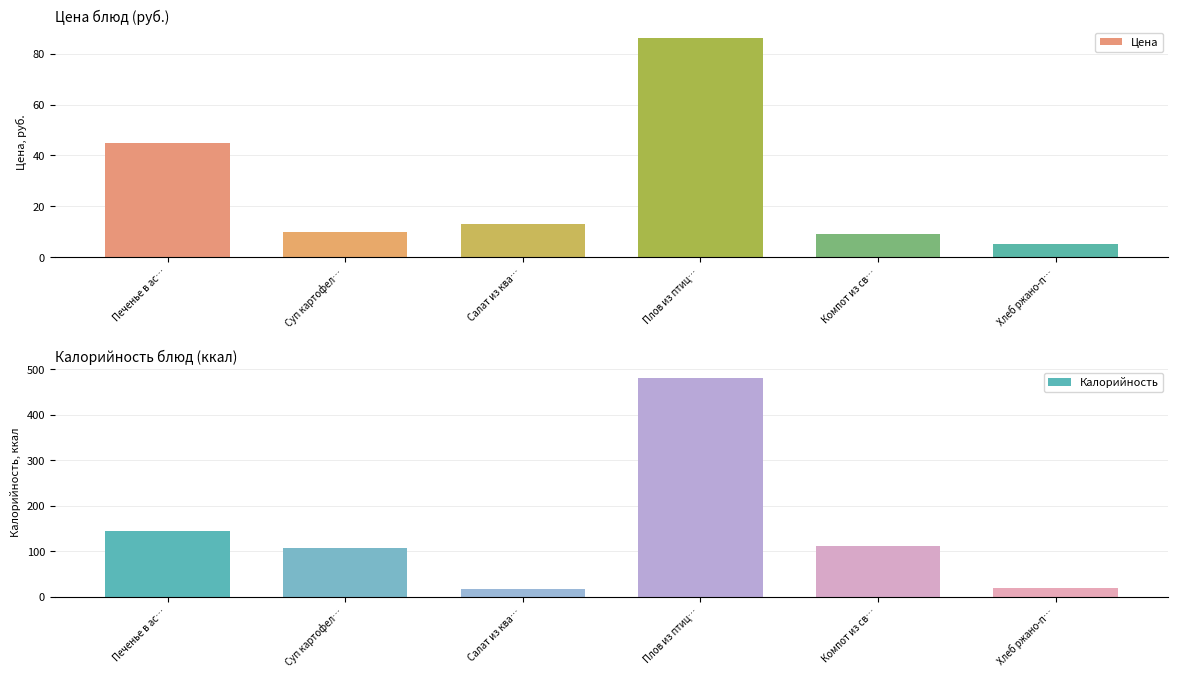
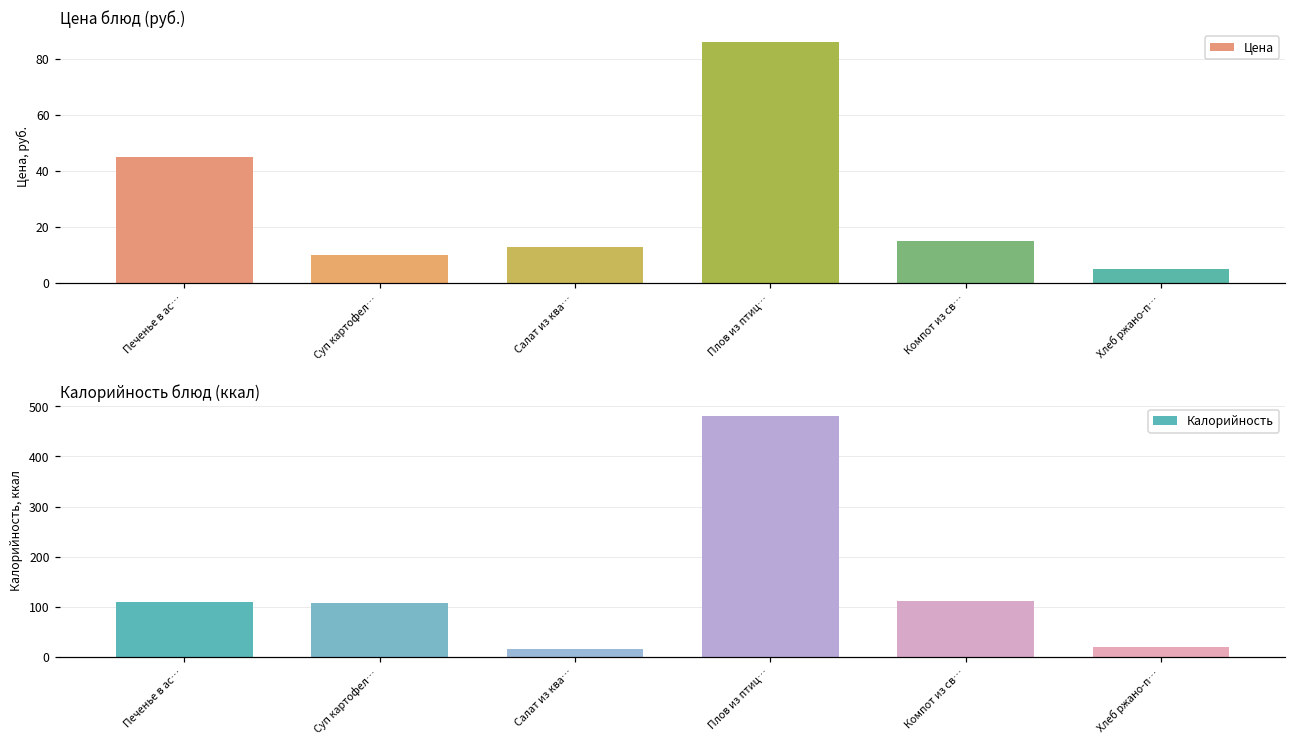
Цена блюд (руб.), Компот из св…: 9 -> 15
Калорийность блюд (ккал), Печенье в ас…: 140 -> 110
